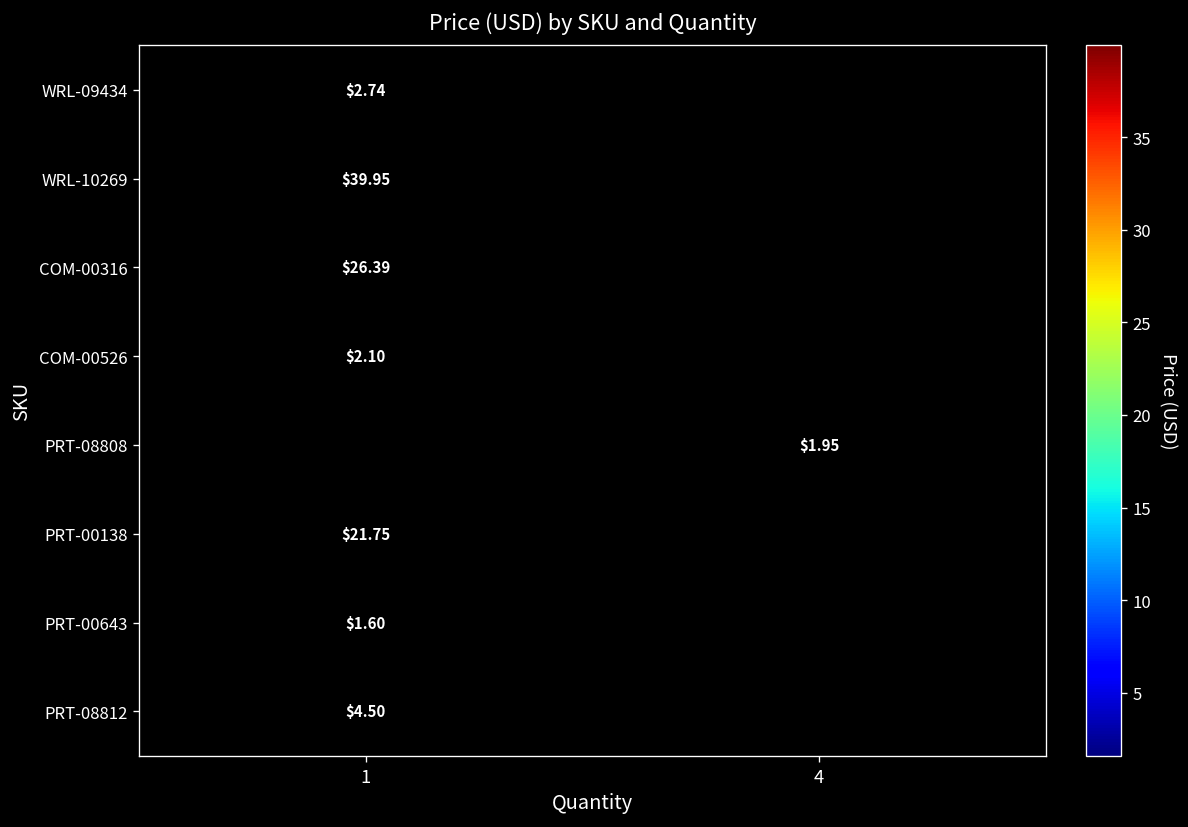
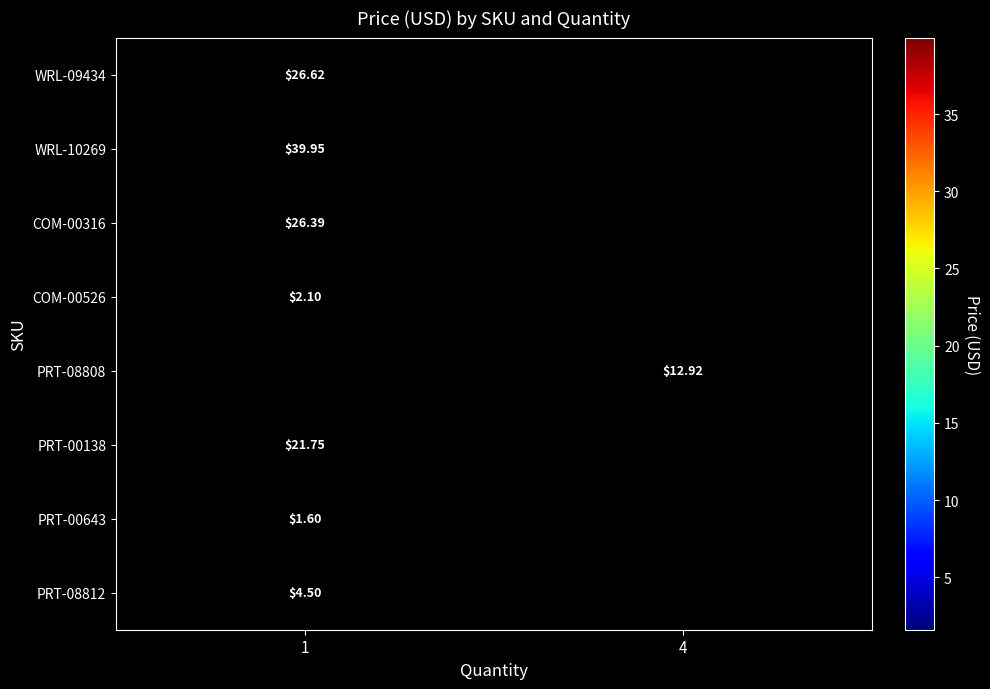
WRL-09434, 1: $2.74 -> $26.62
PRT-08808, 4: $1.95 -> $12.92
